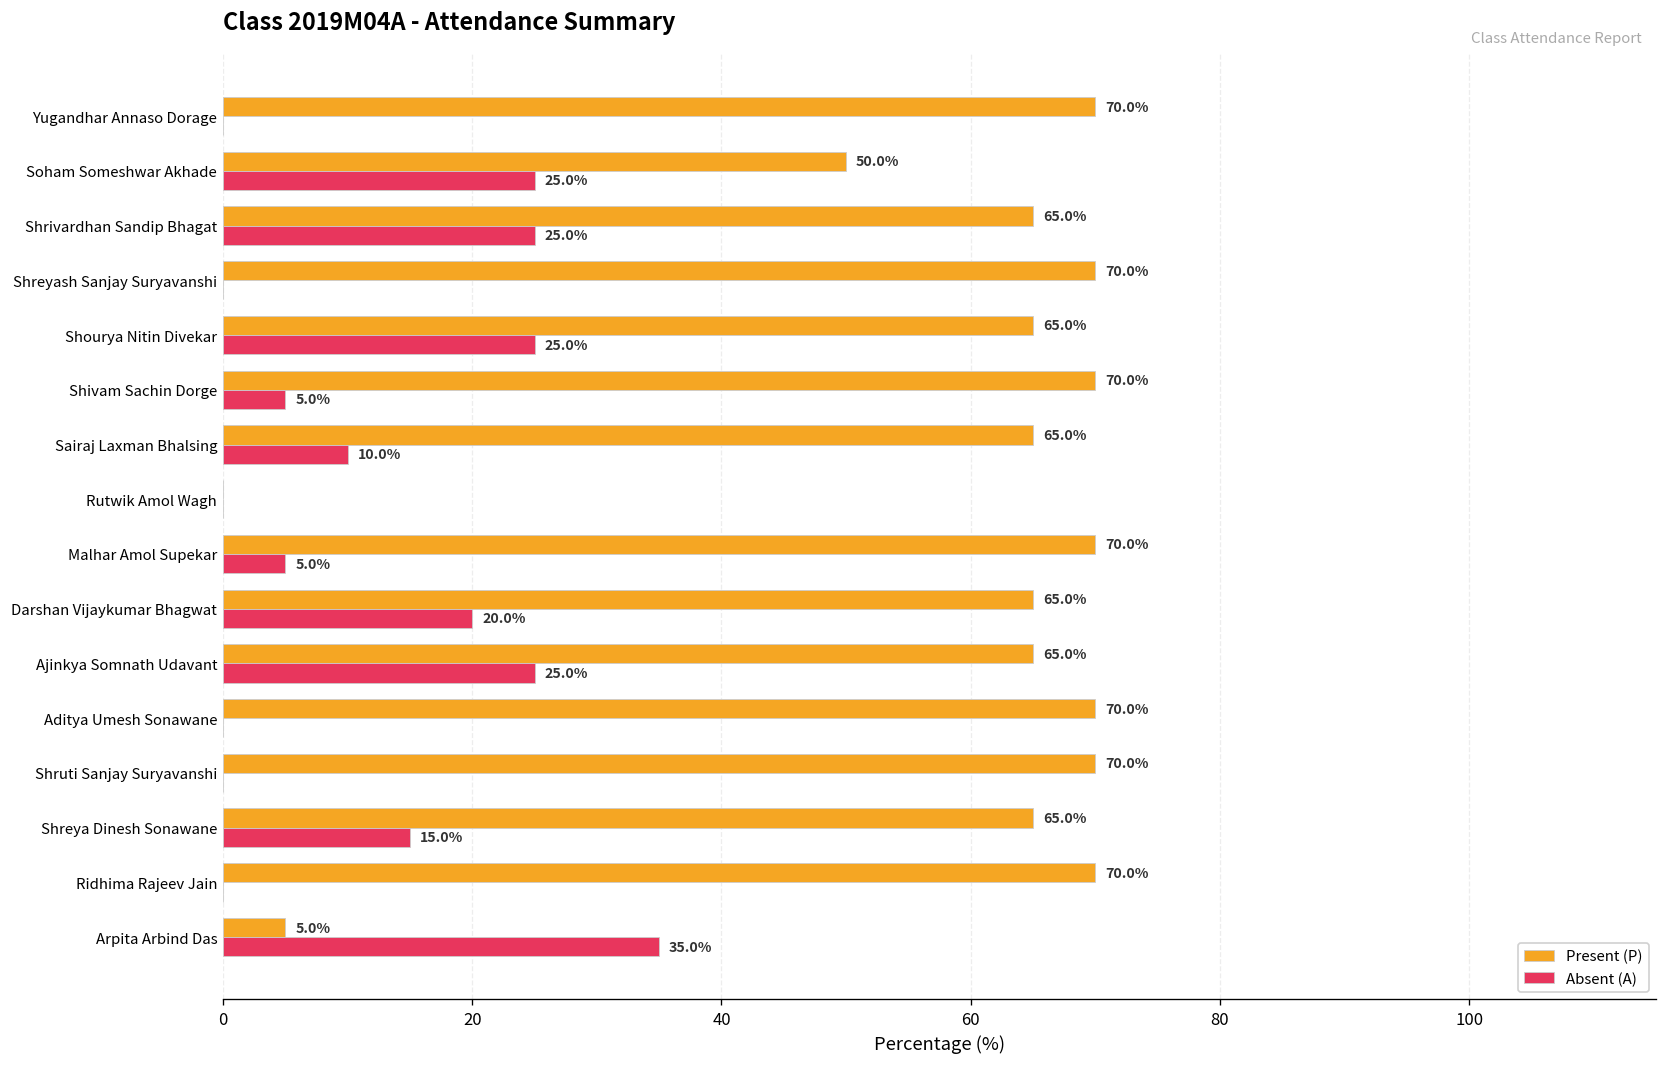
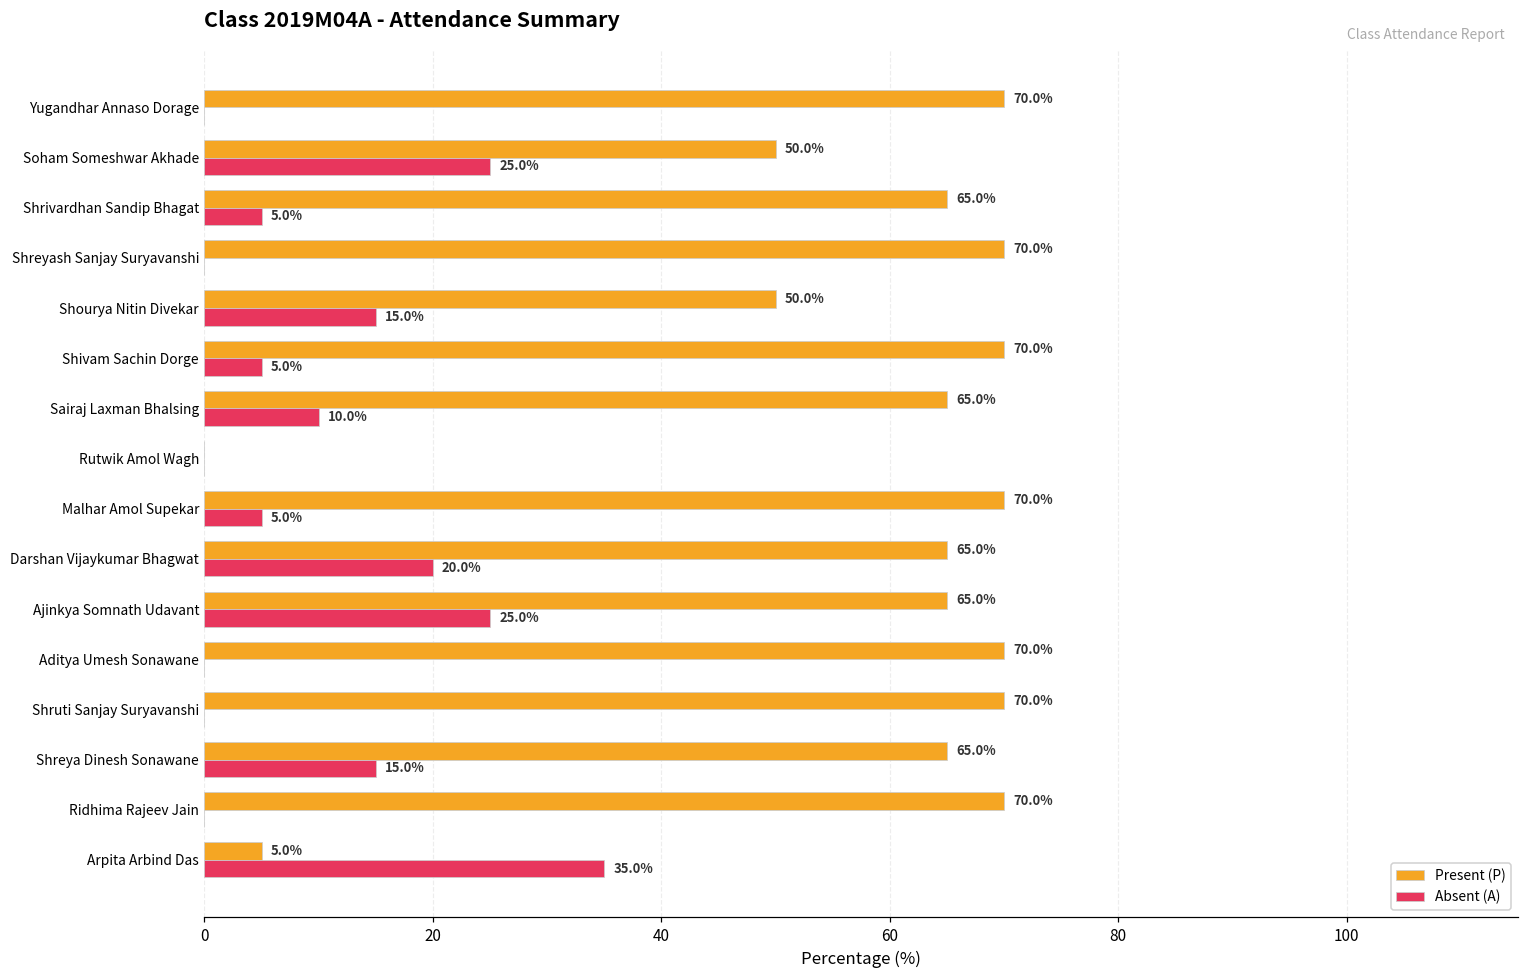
Absent (A), Shrivardhan Sandip Bhagat: 25.0% -> 5.0%
Present (P), Shourya Nitin Divekar: 65.0% -> 50.0%
Absent (A), Shourya Nitin Divekar: 25.0% -> 15.0%
